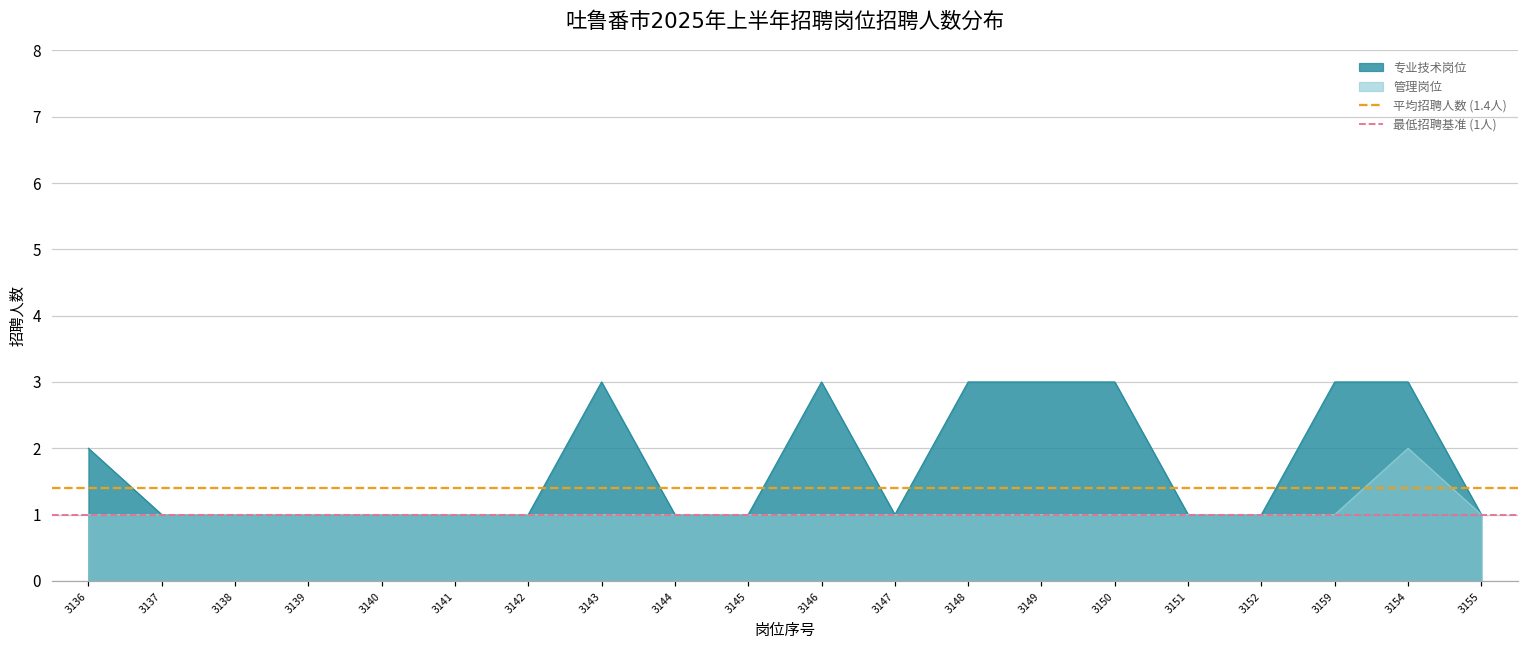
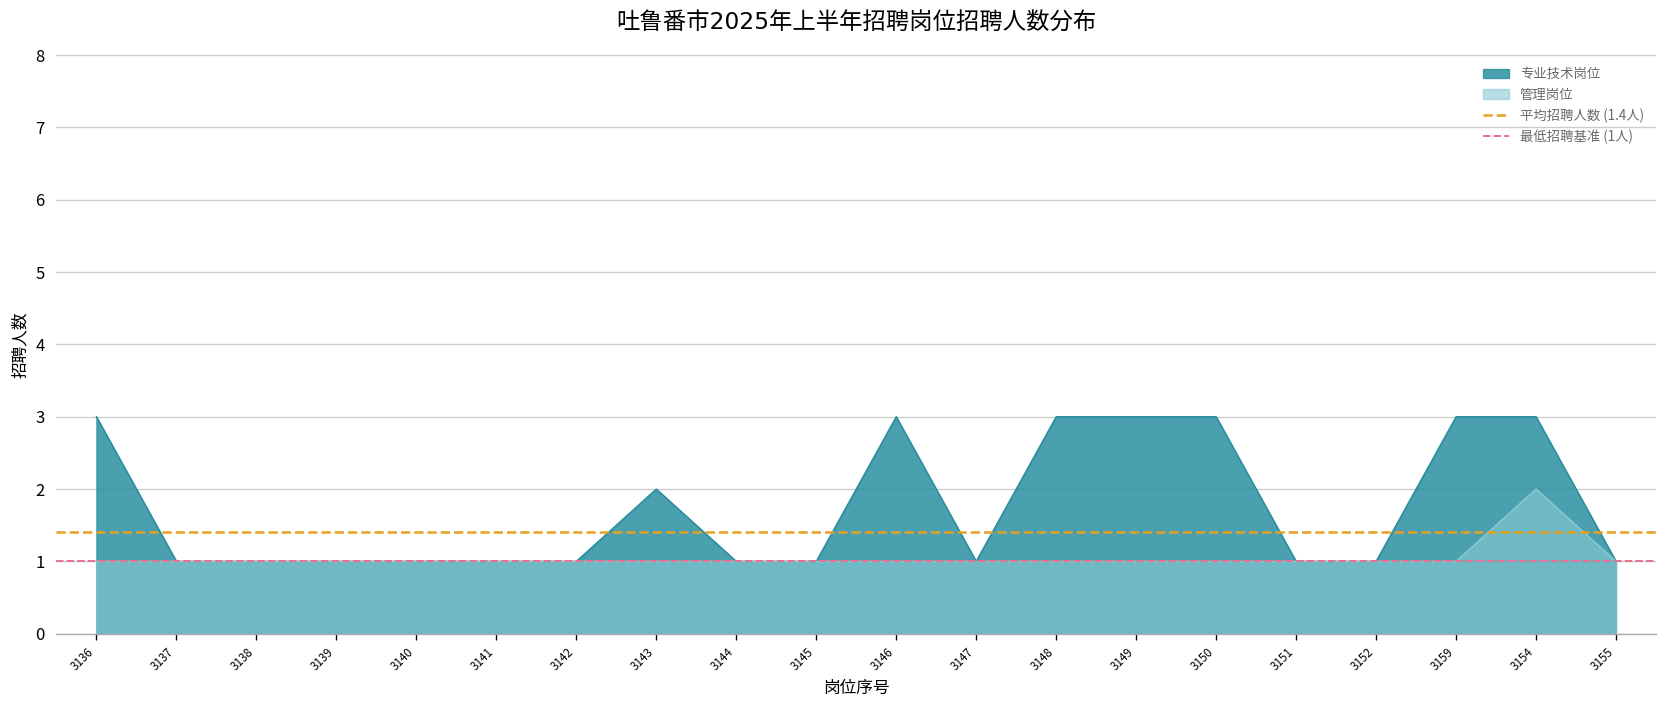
专业技术岗位, 3136: 2 -> 3
专业技术岗位, 3143: 3 -> 2
